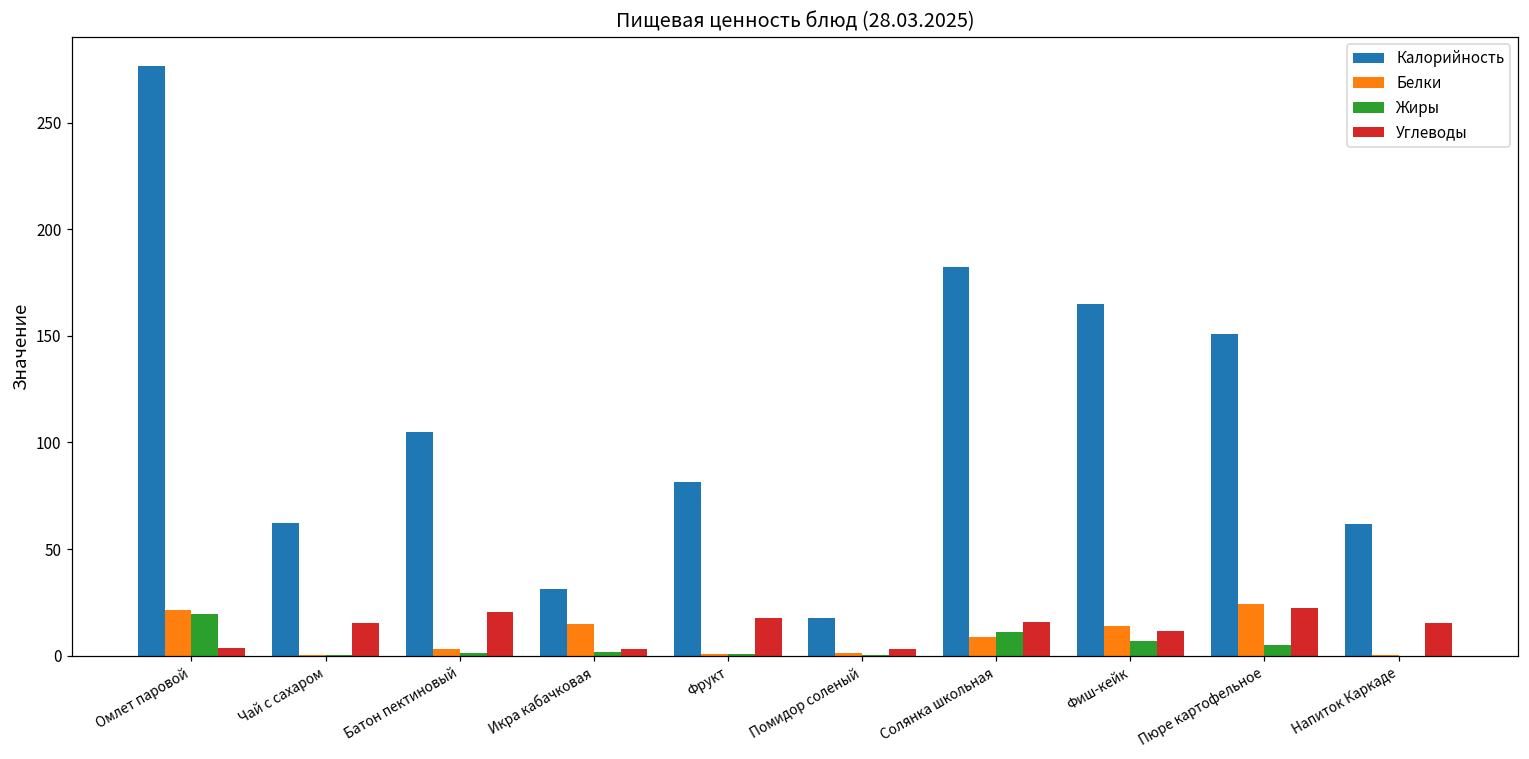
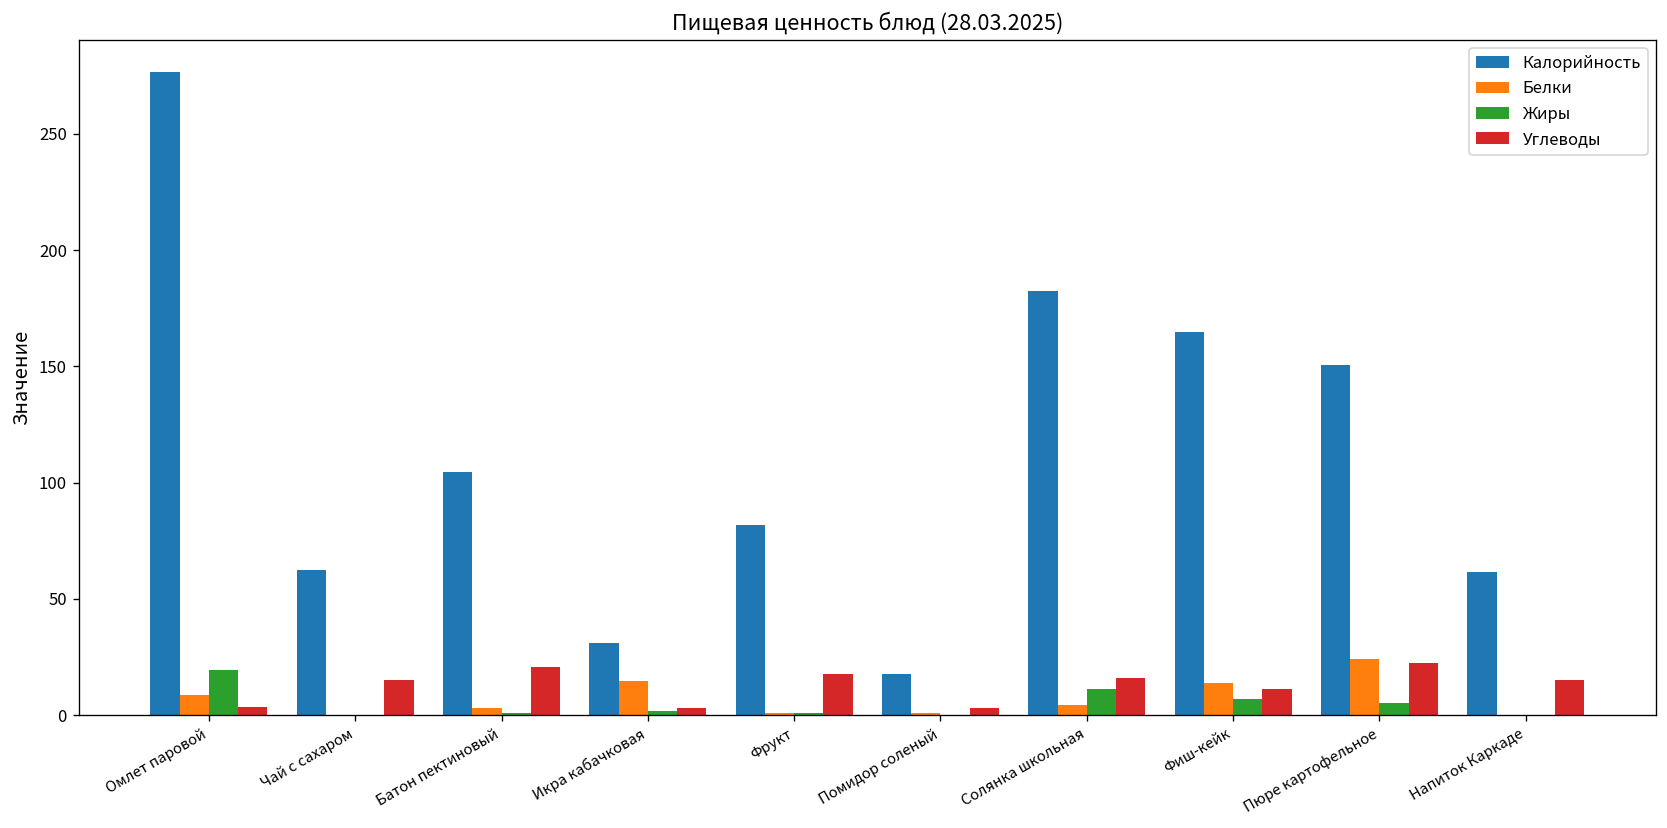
Белки, Омлет паровой: 21 -> 9
Белки, Солянка школьная: 9 -> 4
